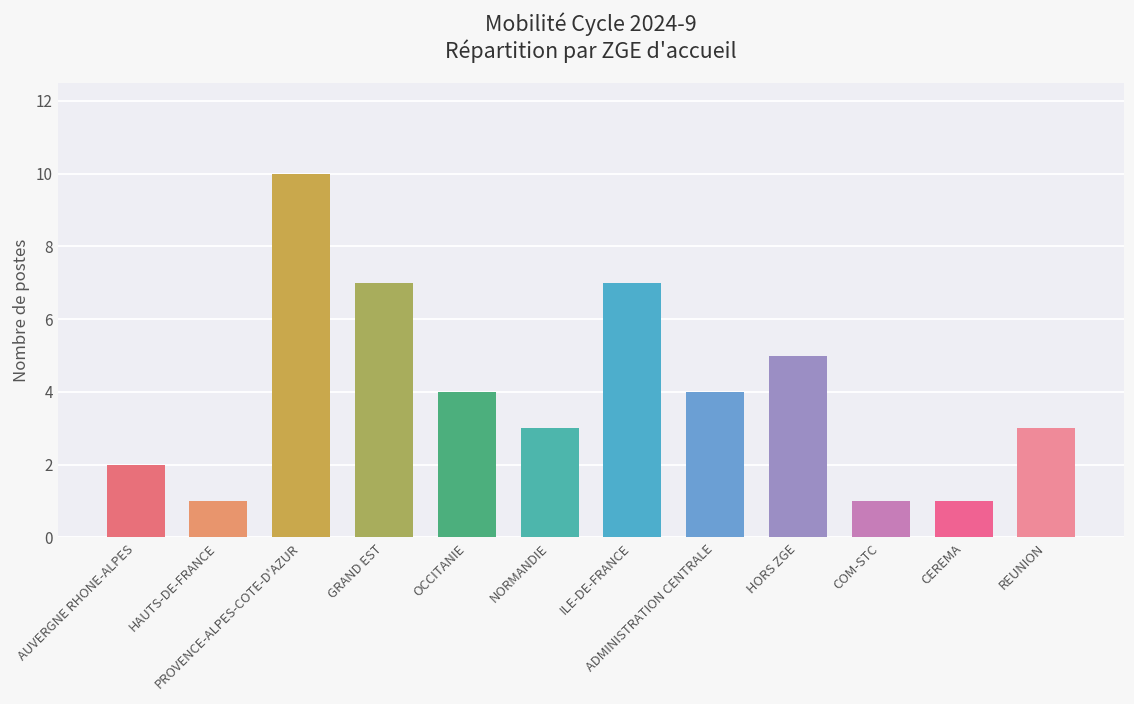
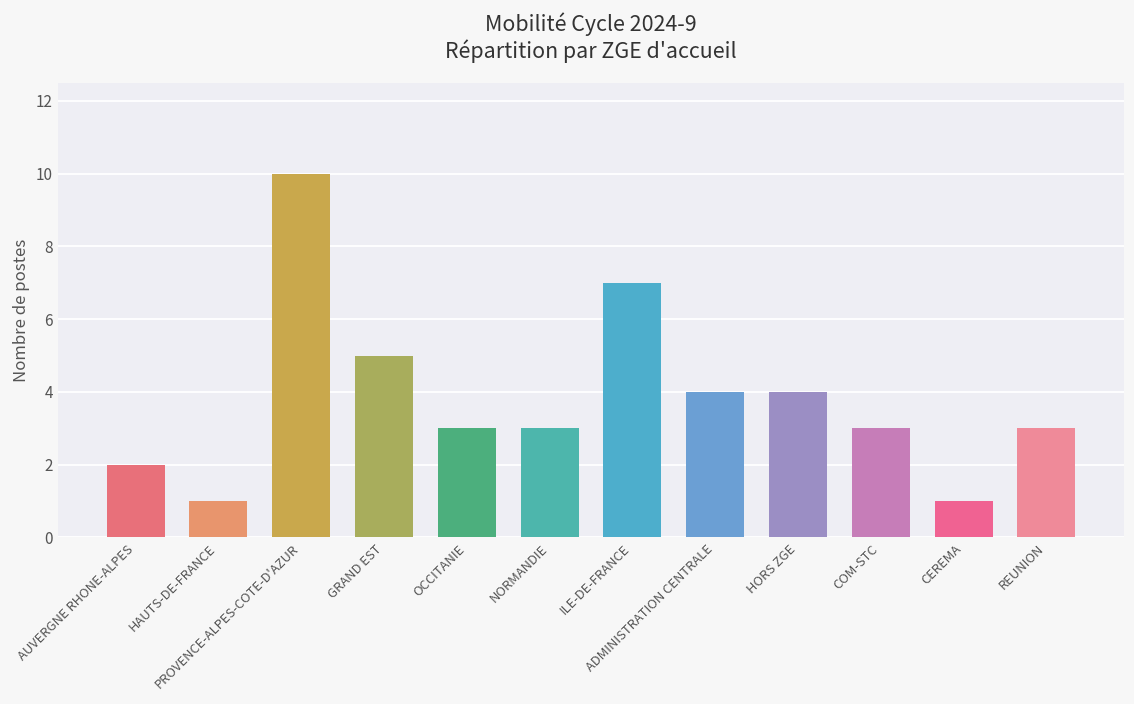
GRAND EST: 7 -> 5
OCCITANIE: 4 -> 3
HORS ZGE: 5 -> 4
COM-STC: 1 -> 3
